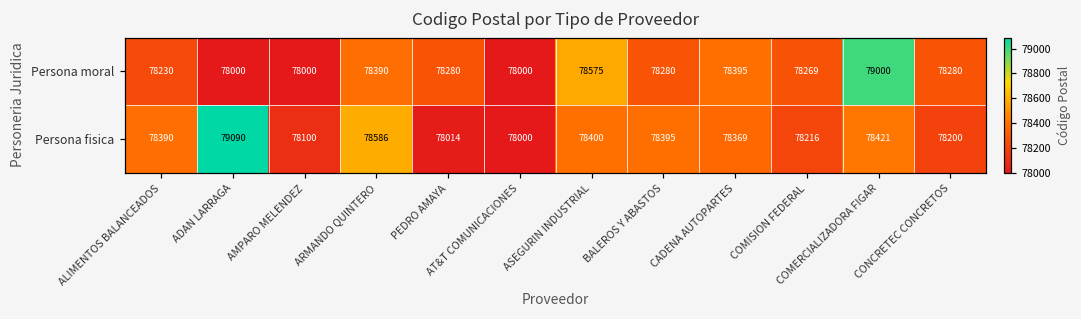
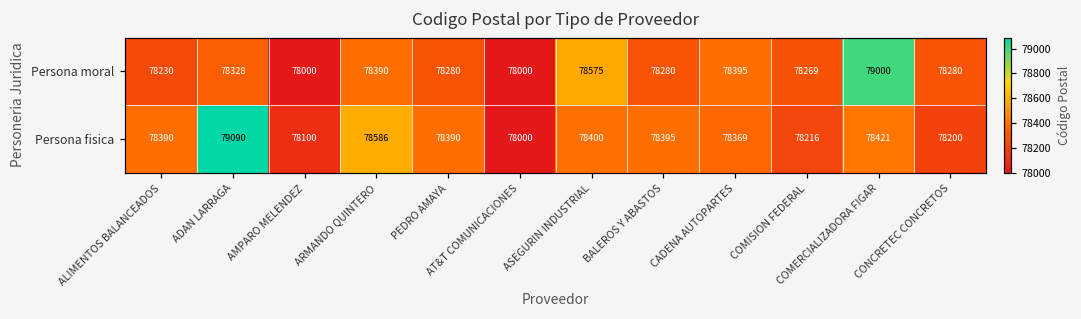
Persona moral, ADAN LARRAGA: 78000 -> 78328
Persona fisica, PEDRO AMAYA: 78014 -> 78390
